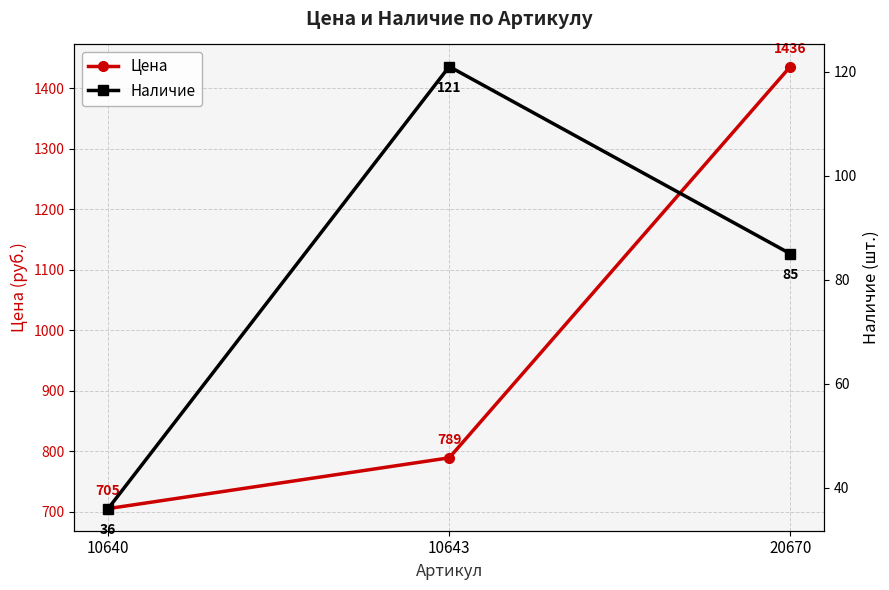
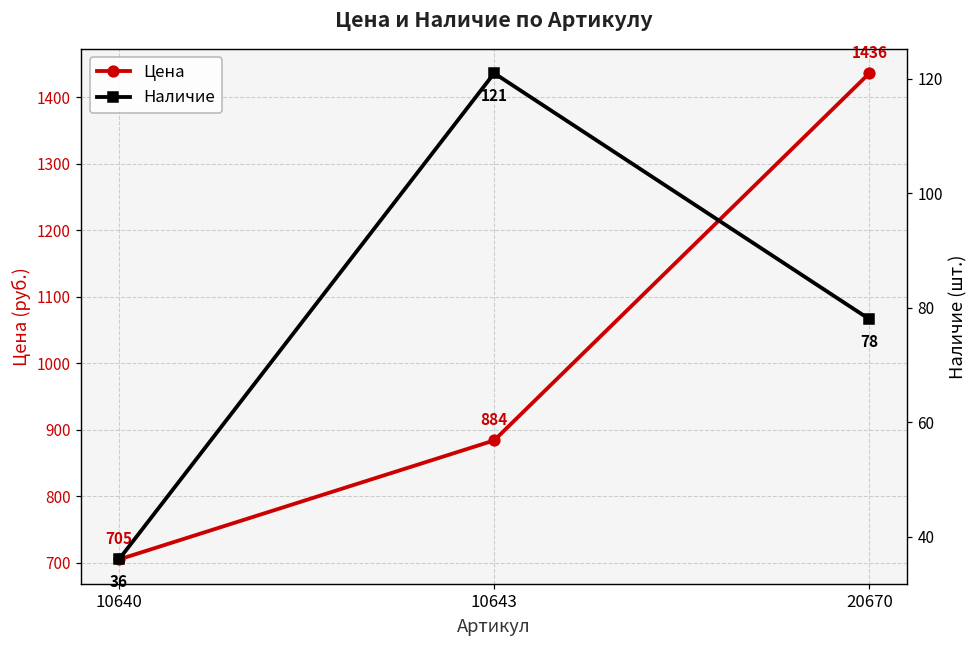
Цена, 10643: 789 -> 884
Наличие, 20670: 85 -> 78
